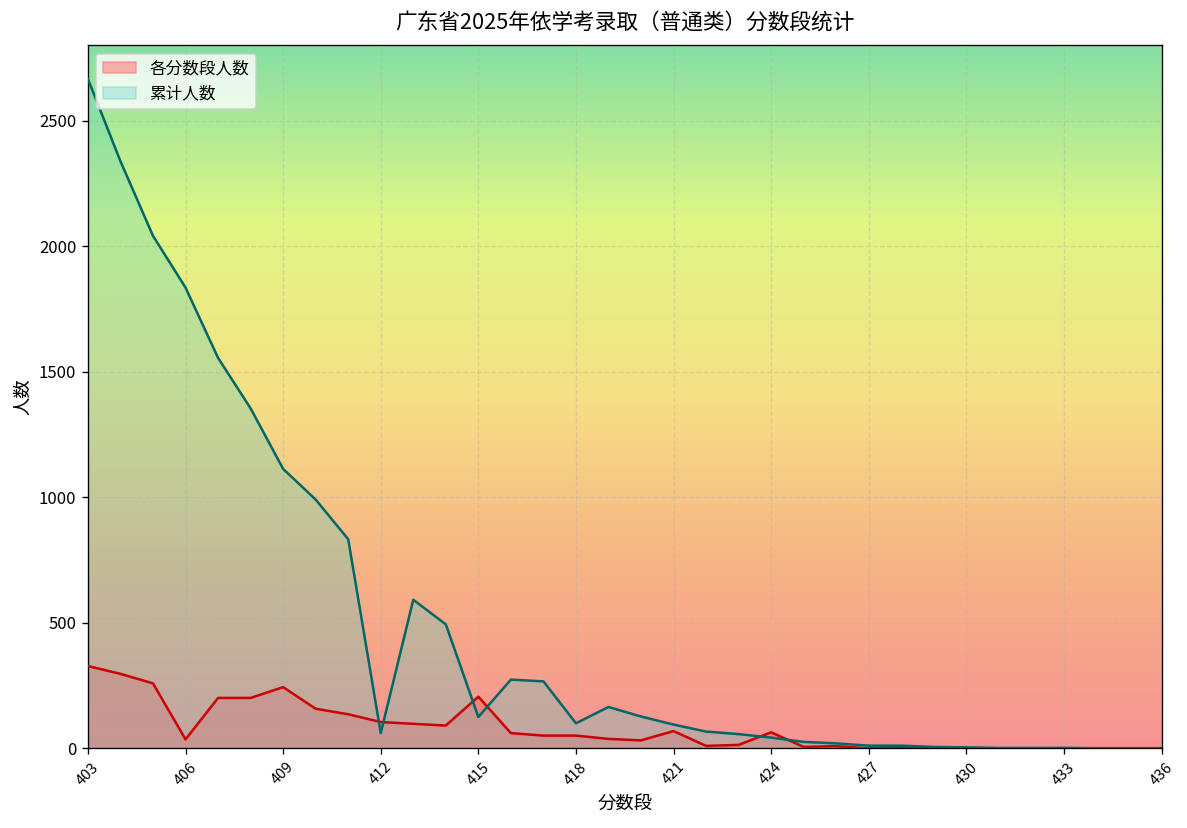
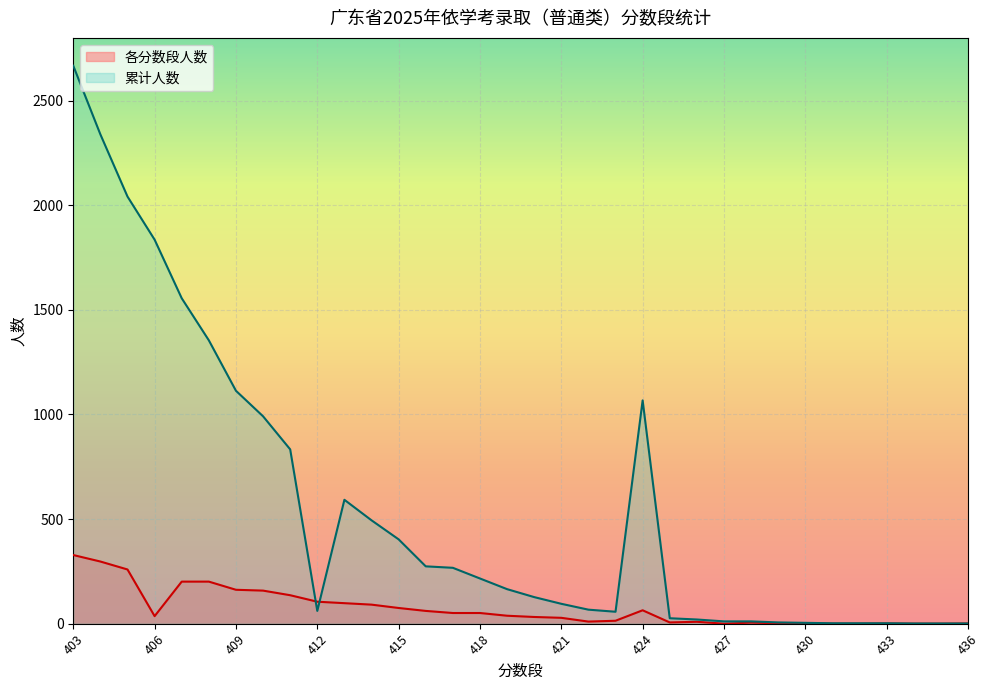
各分数段人数, 409: 240 -> 160
各分数段人数, 415: 210 -> 80
累计人数, 415: 130 -> 400
累计人数, 418: 100 -> 220
各分数段人数, 421: 70 -> 30
累计人数, 424: 40 -> 1070
